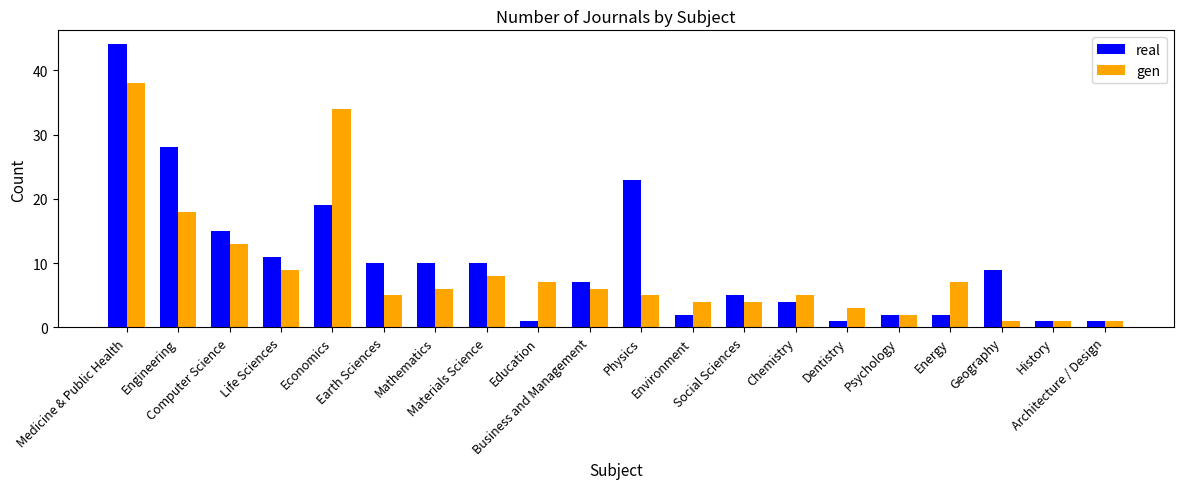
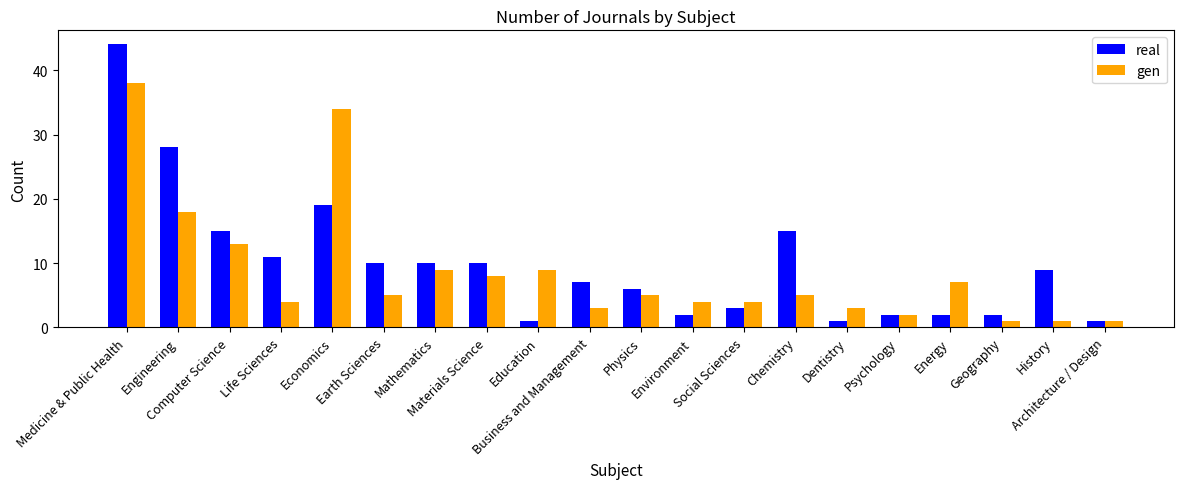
gen, Life Sciences: 9 -> 4
gen, Mathematics: 6 -> 9
gen, Education: 7 -> 9
gen, Business and Management: 6 -> 3
real, Physics: 23 -> 6
real, Social Sciences: 5 -> 3
real, Chemistry: 4 -> 15
real, Geography: 9 -> 2
real, History: 1 -> 9
